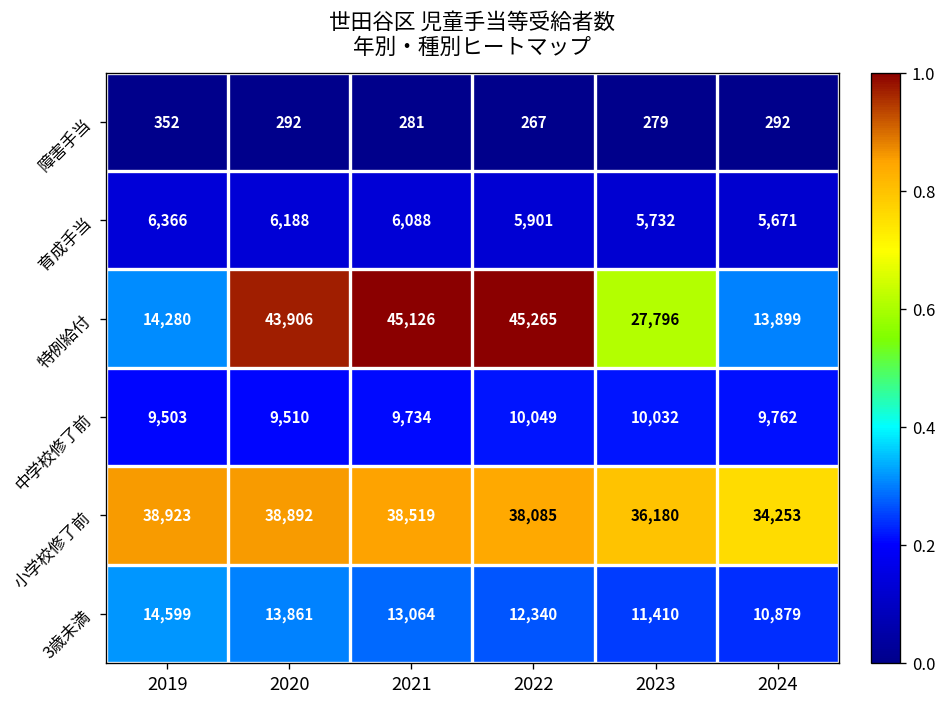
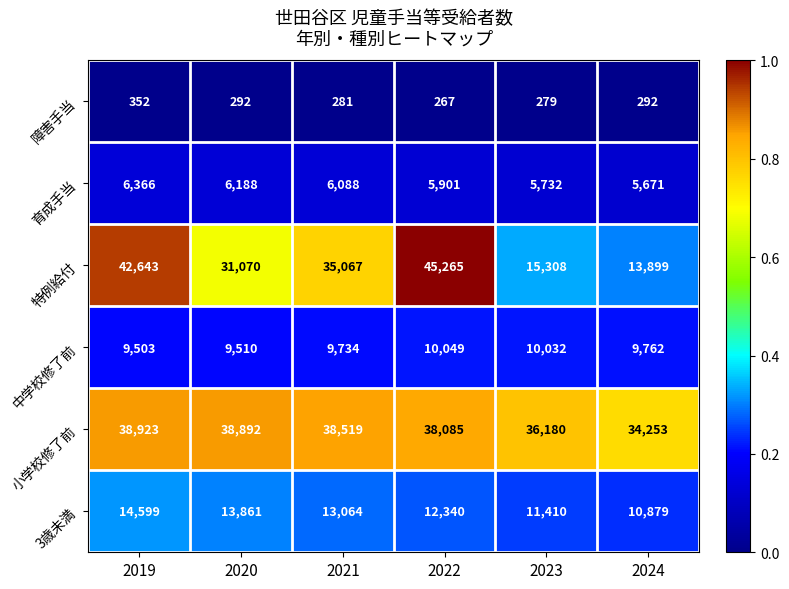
特例給付, 2019: 14,280 -> 42,643
特例給付, 2020: 43,906 -> 31,070
特例給付, 2021: 45,126 -> 35,067
特例給付, 2023: 27,796 -> 15,308
